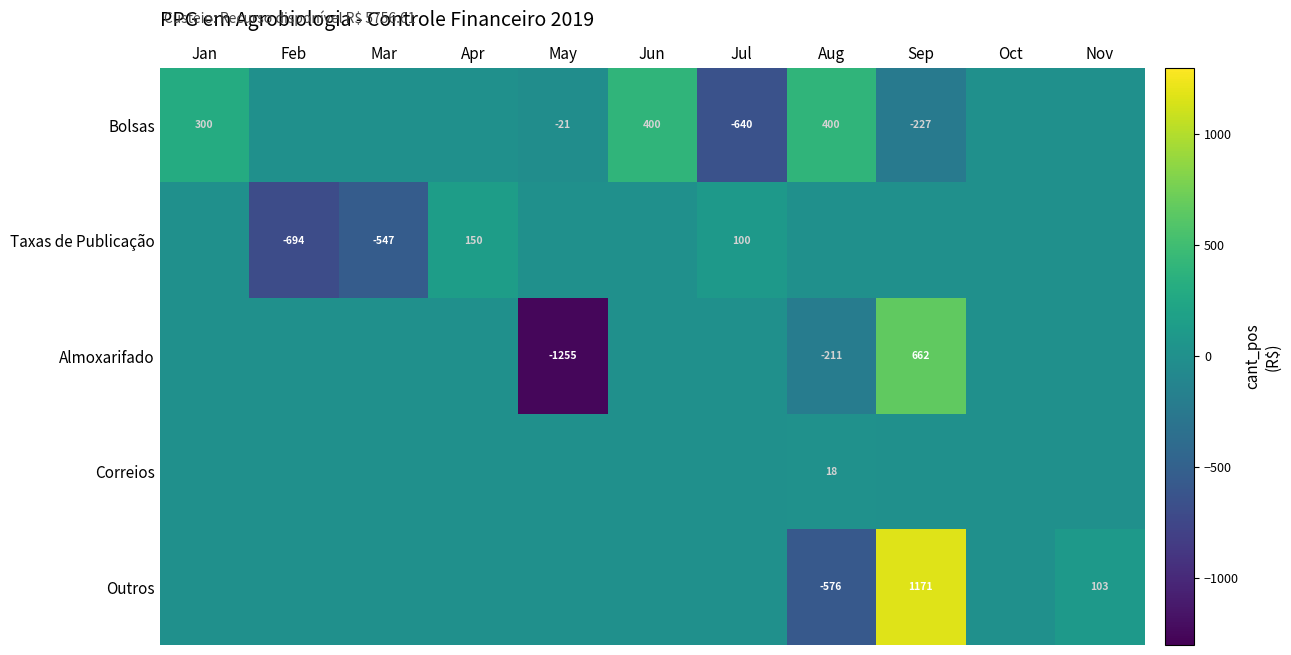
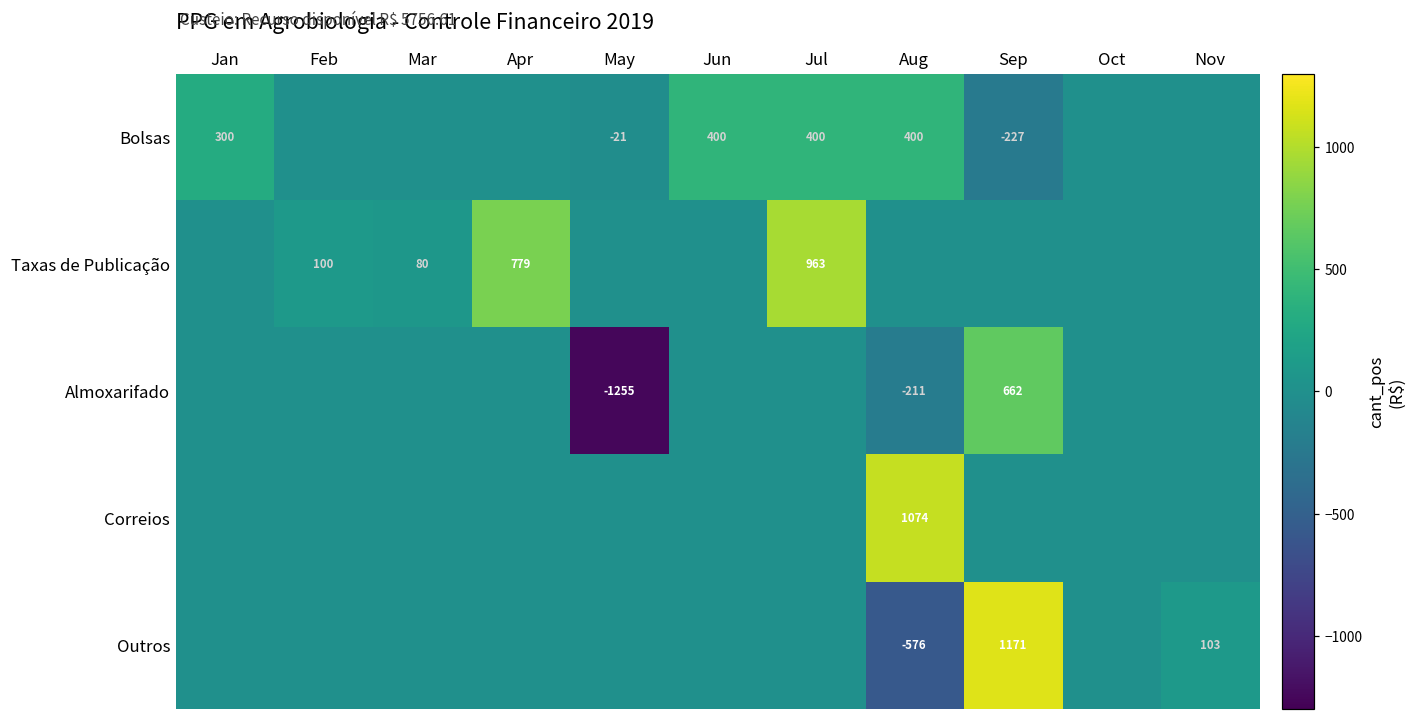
Bolsas, Jul: -640 -> 400
Taxas de Publicação, Feb: -694 -> 100
Taxas de Publicação, Mar: -547 -> 80
Taxas de Publicação, Apr: 150 -> 779
Taxas de Publicação, Jul: 100 -> 963
Correios, Aug: 18 -> 1074
